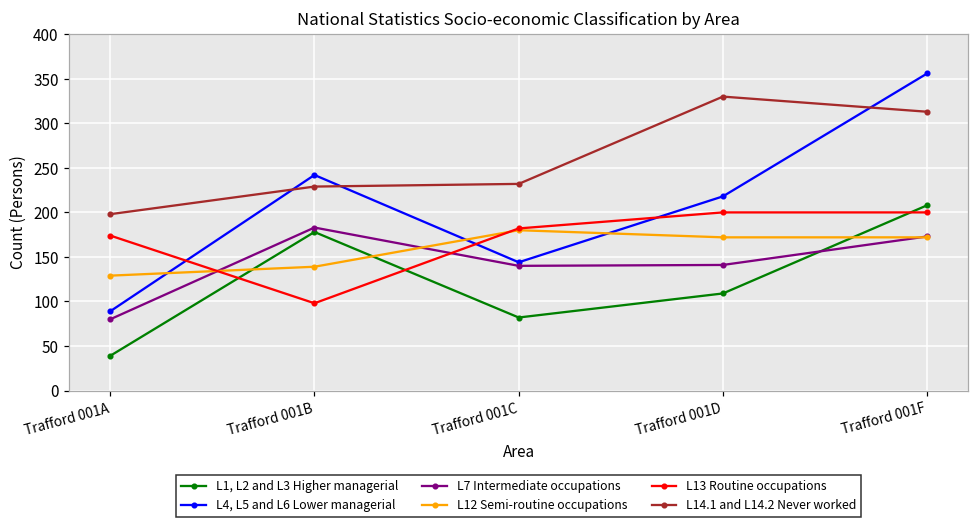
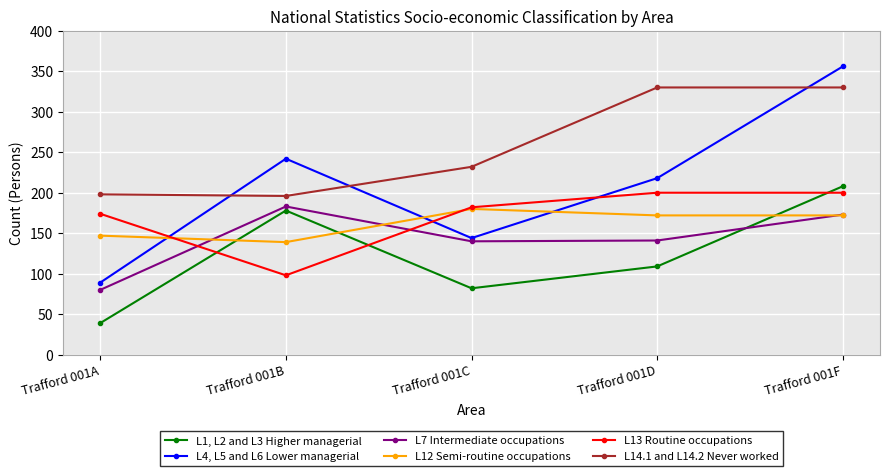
L12 Semi-routine occupations, Trafford 001A: 130 -> 150
L14.1 and L14.2 Never worked, Trafford 001B: 230 -> 200
L14.1 and L14.2 Never worked, Trafford 001F: 310 -> 330
